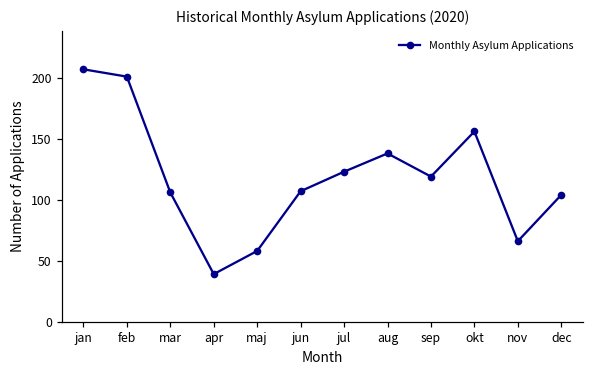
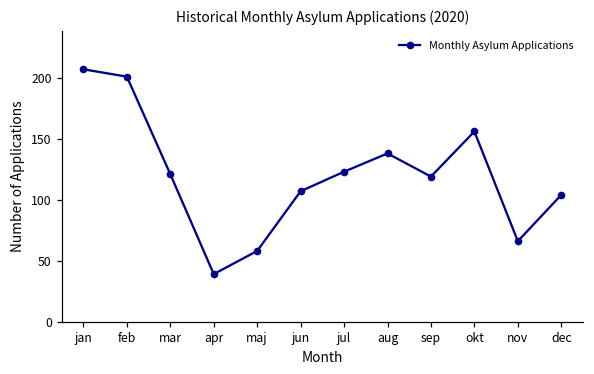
mar: 106 -> 121
